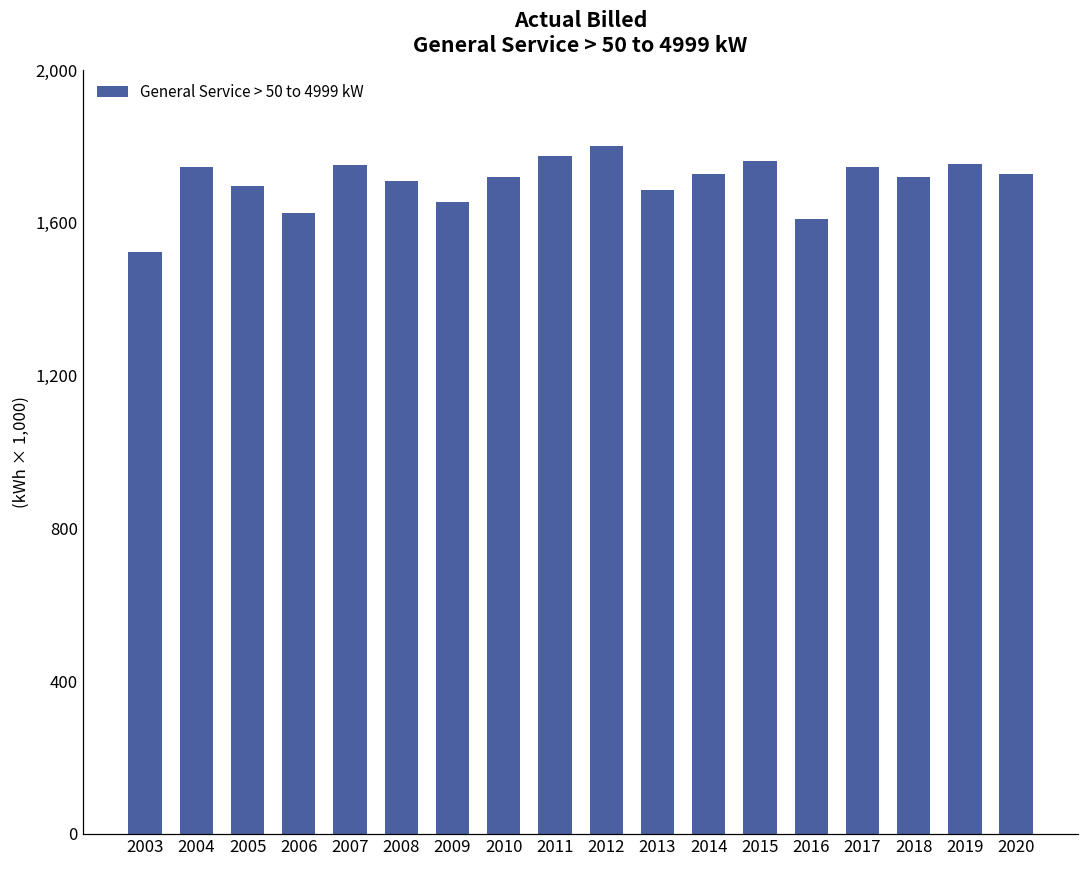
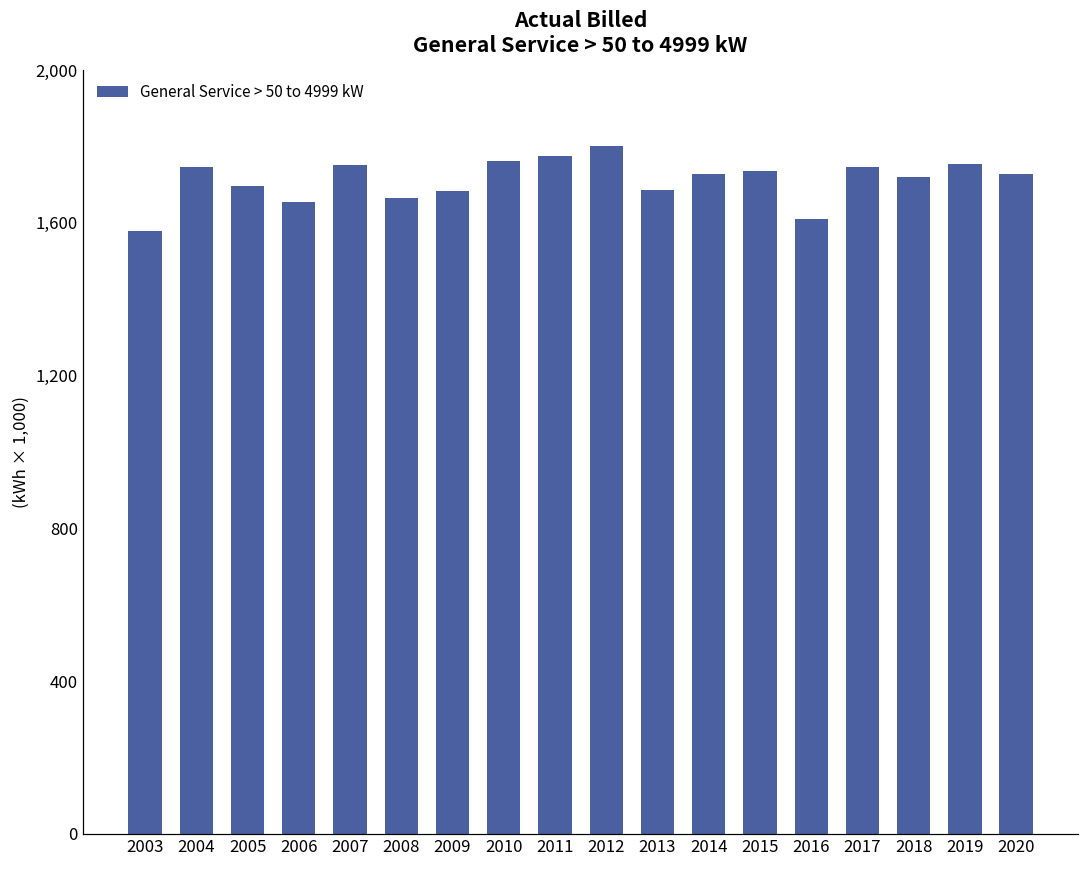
2003: 1,520 -> 1,580
2006: 1,630 -> 1,650
2008: 1,710 -> 1,670
2009: 1,660 -> 1,680
2010: 1,720 -> 1,760
2015: 1,760 -> 1,730
